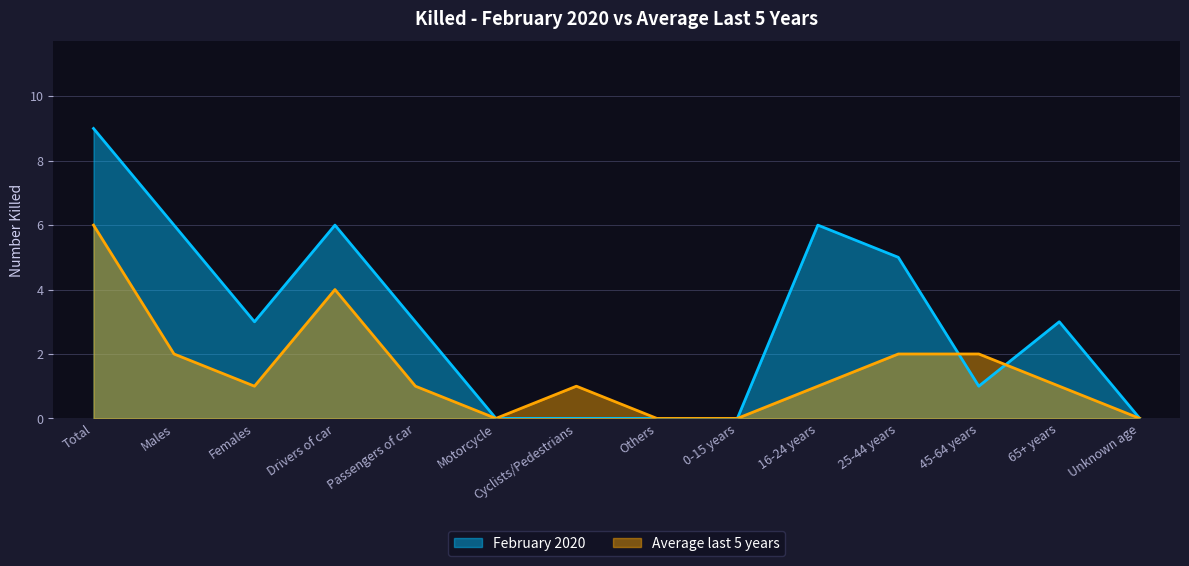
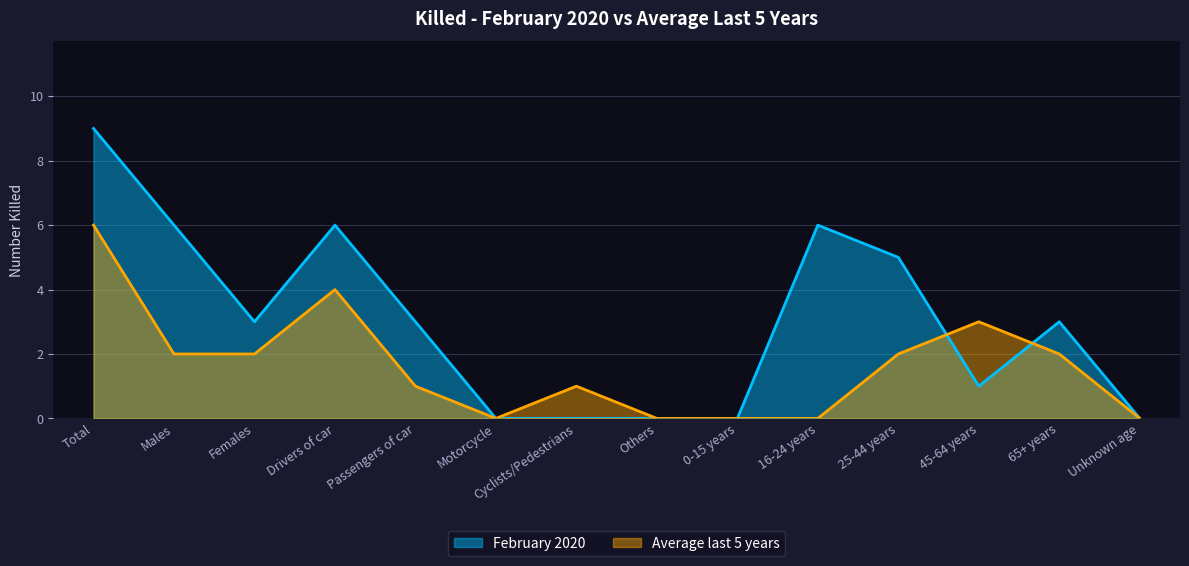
Average last 5 years, Females: 1 -> 2
Average last 5 years, 16-24 years: 1 -> 0
Average last 5 years, 45-64 years: 2 -> 3
Average last 5 years, 65+ years: 1 -> 2
